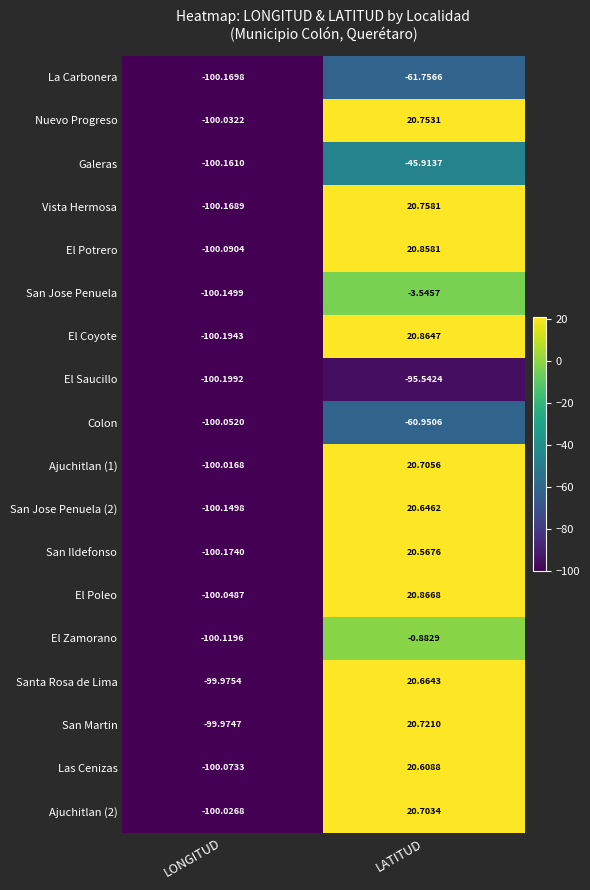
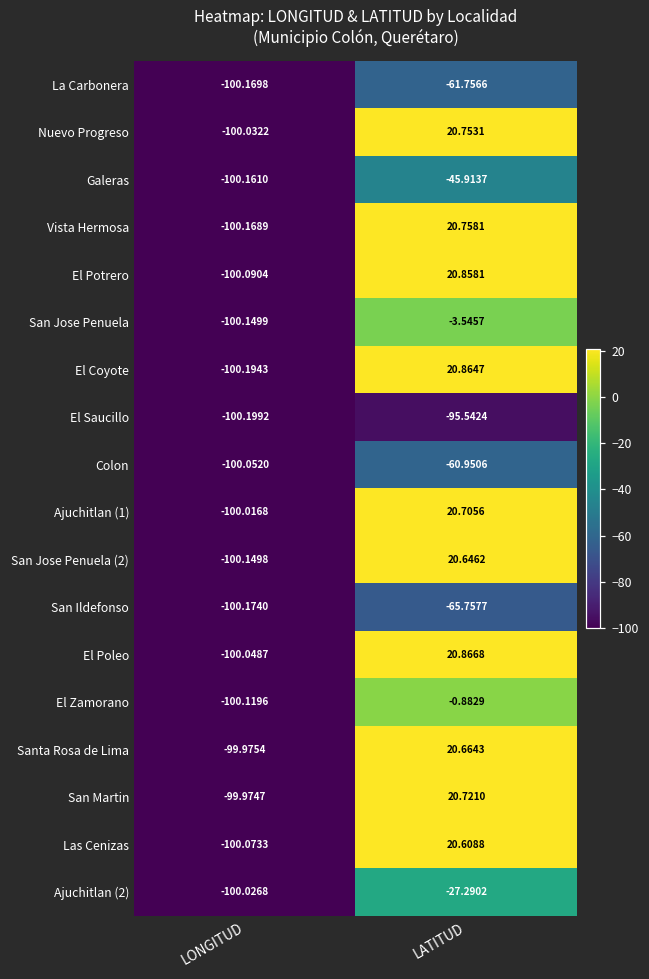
San Ildefonso, LATITUD: 20.5676 -> -65.7577
Ajuchitlan (2), LATITUD: 20.7034 -> -27.2902
